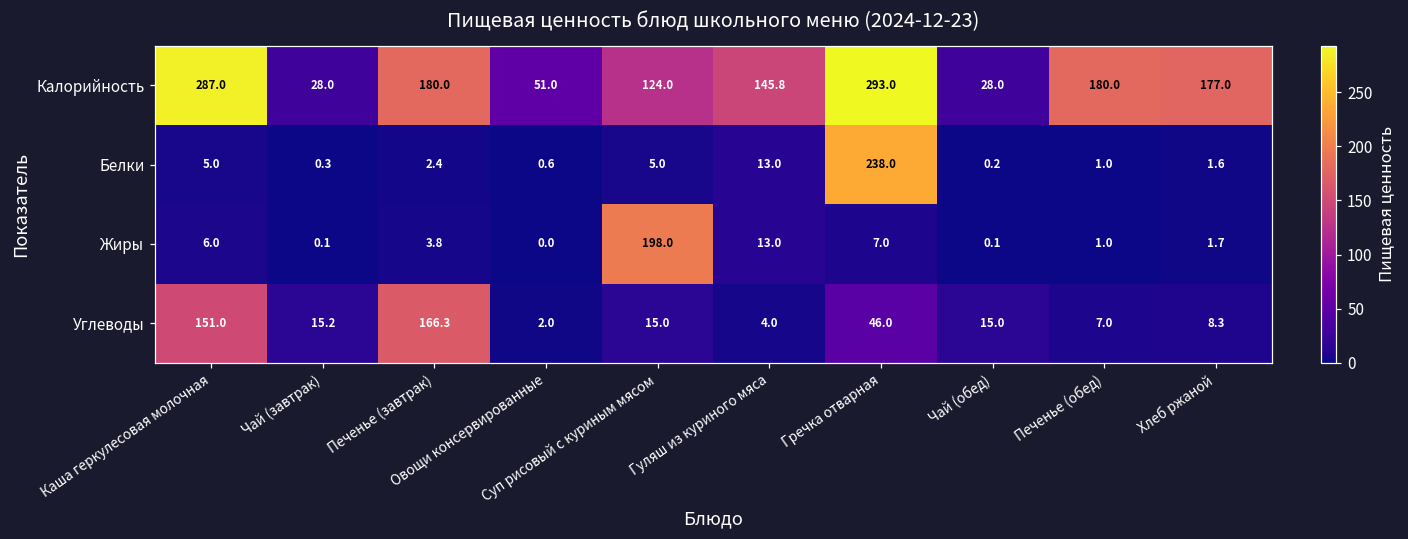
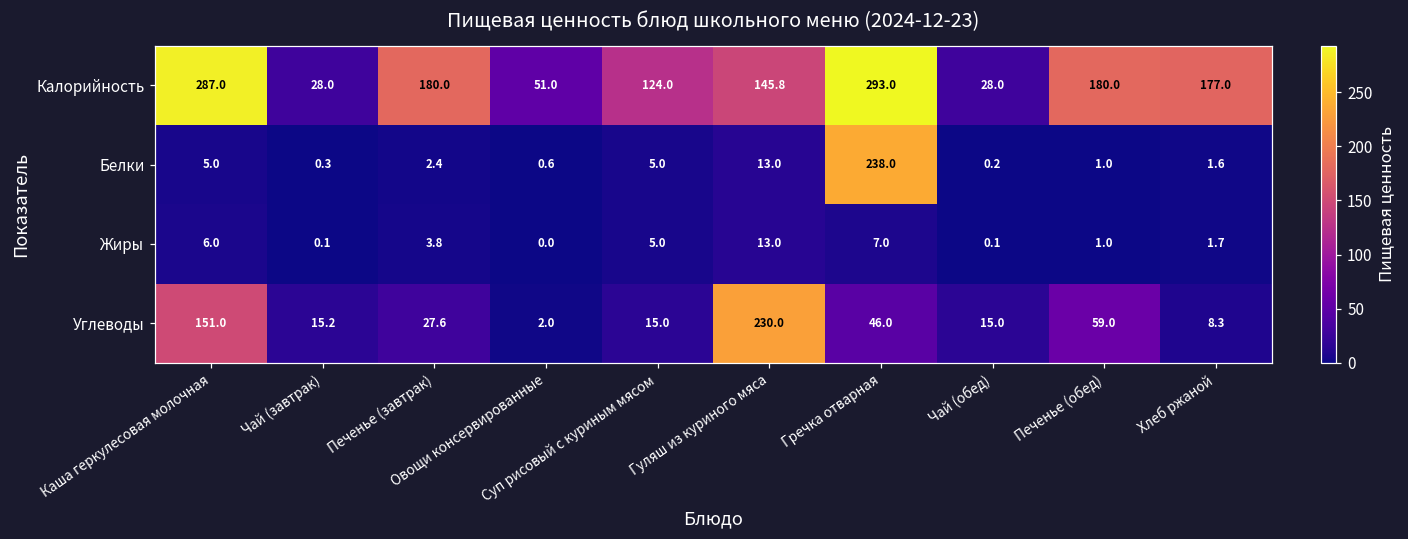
Жиры, Суп рисовый с куриным мясом: 198.0 -> 5.0
Углеводы, Печенье (завтрак): 166.3 -> 27.6
Углеводы, Гуляш из куриного мяса: 4.0 -> 230.0
Углеводы, Печенье (обед): 7.0 -> 59.0
